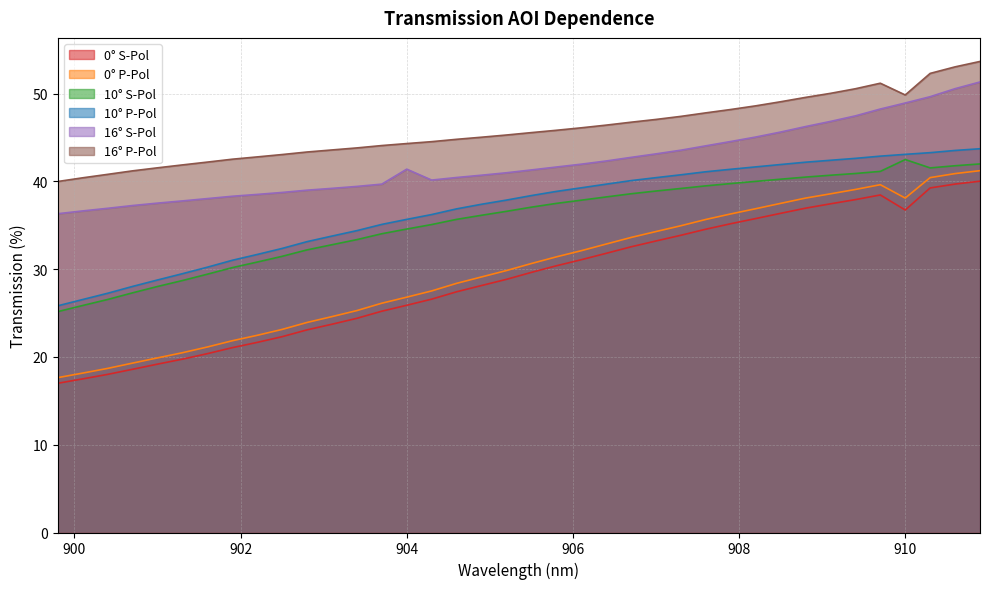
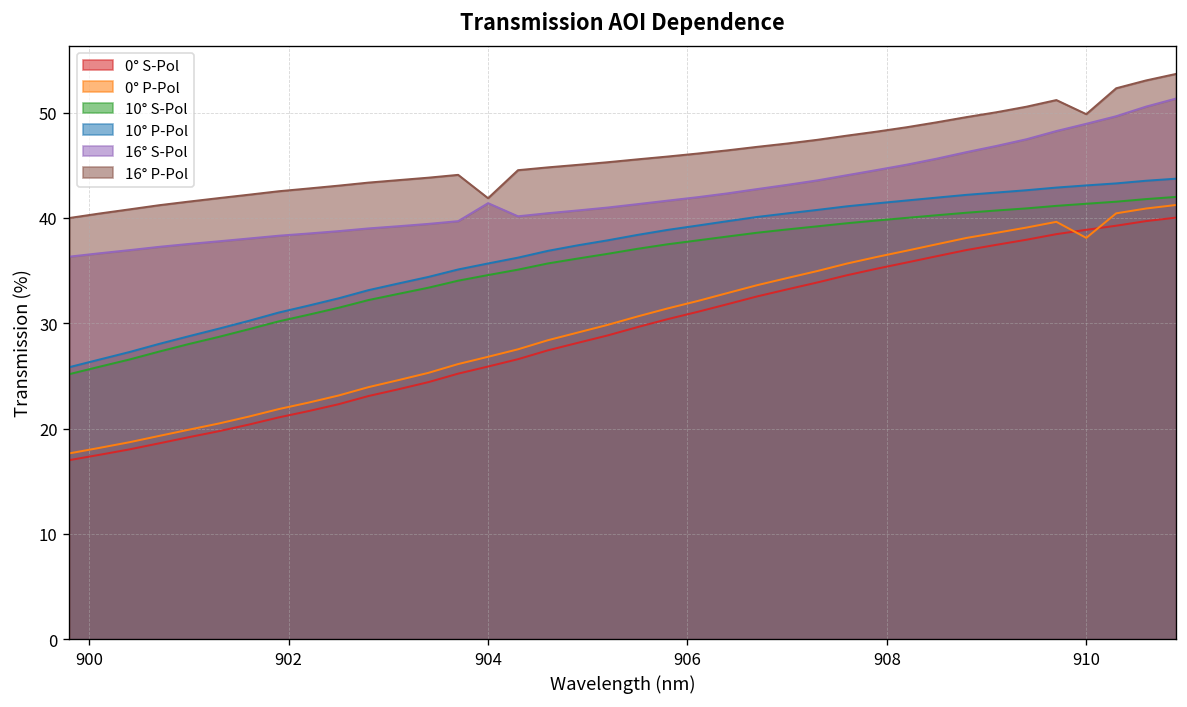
16° P-Pol, 904: 44 -> 42
0° S-Pol, 910: 37 -> 39
10° S-Pol, 910: 42 -> 41
